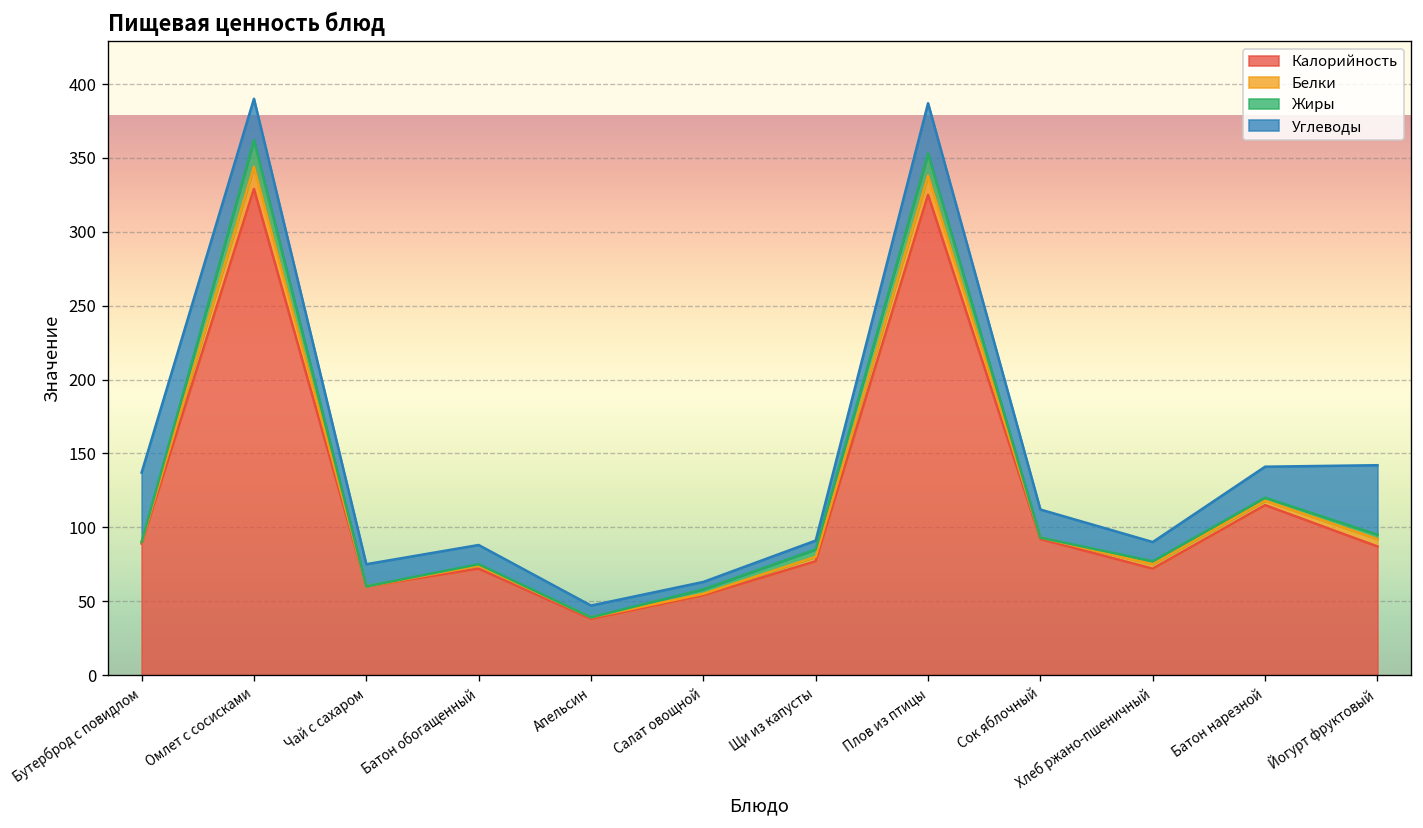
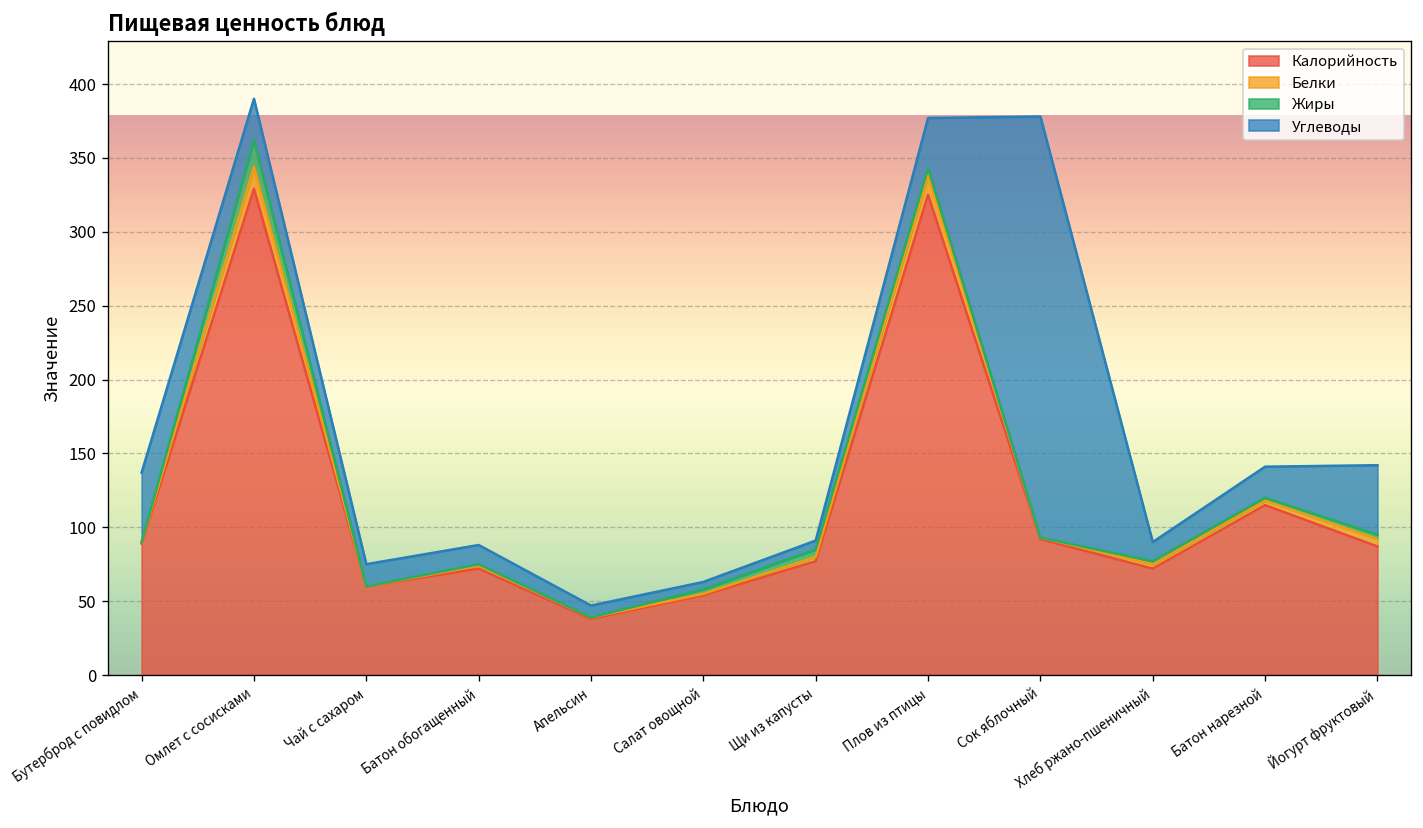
Жиры, Плов из птицы: 15 -> 5
Углеводы, Сок яблочный: 19 -> 285
